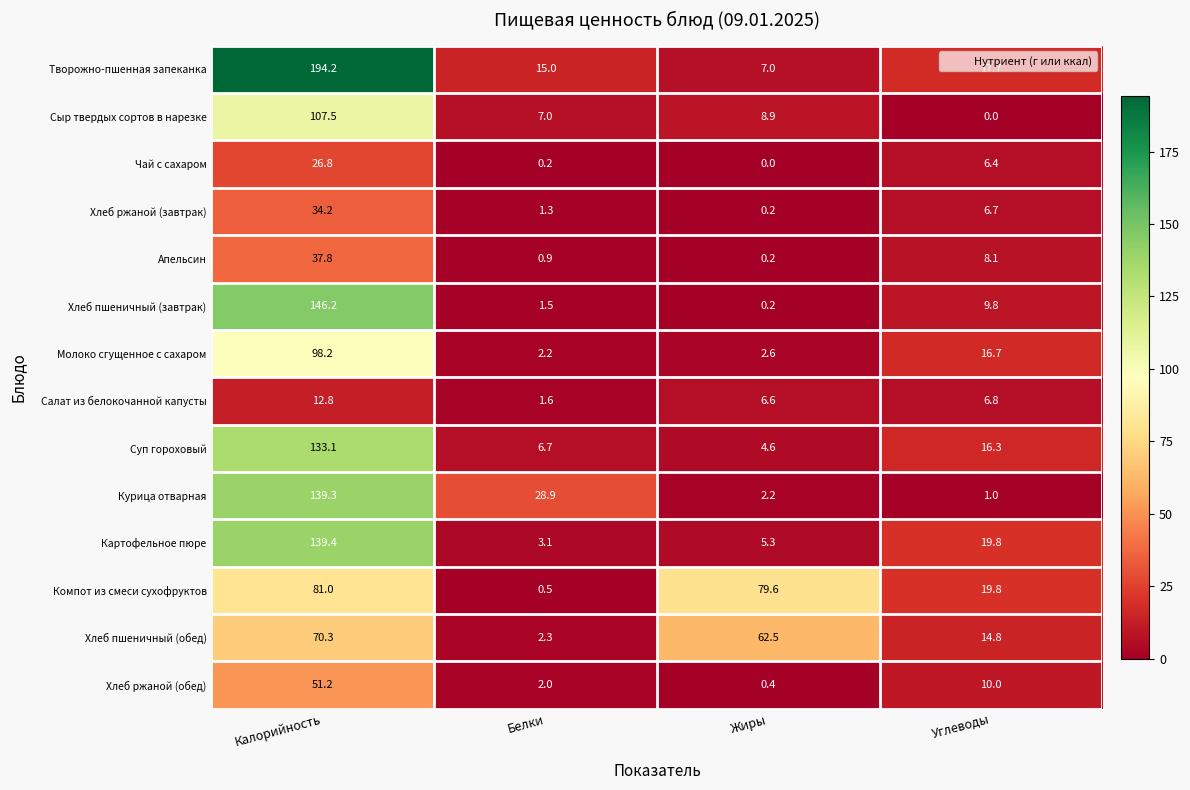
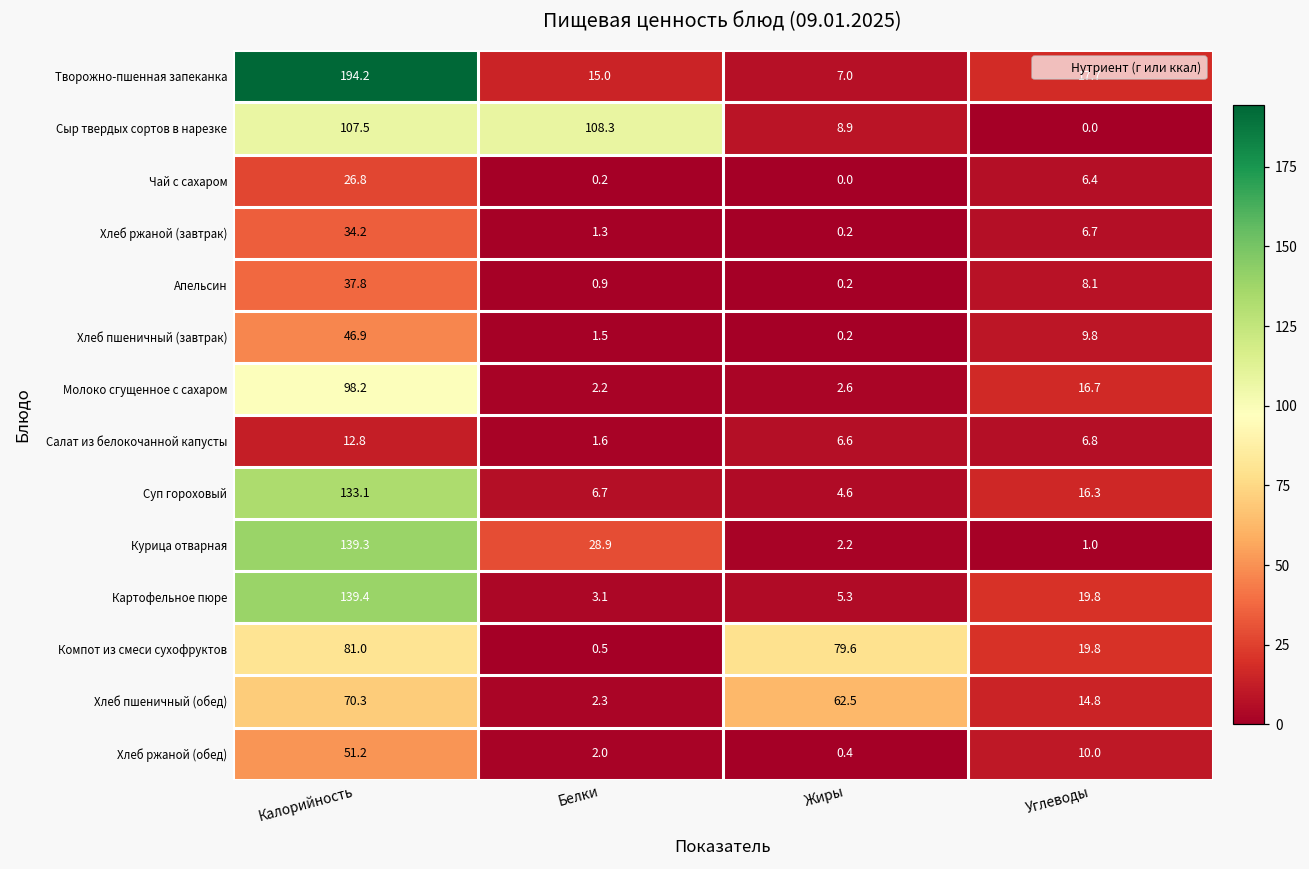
Сыр твердых сортов в нарезке, Белки: 7.0 -> 108.3
Хлеб пшеничный (завтрак), Калорийность: 146.2 -> 46.9
